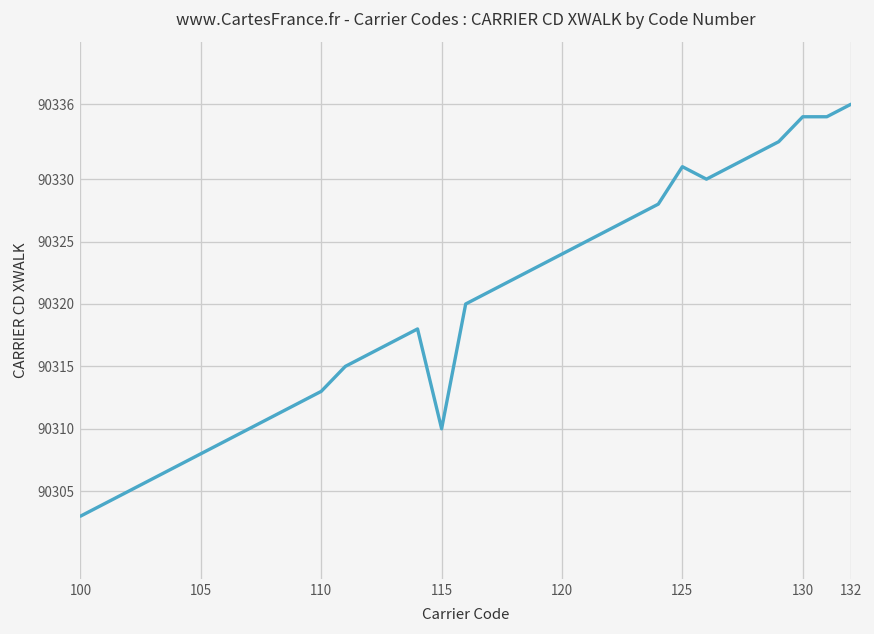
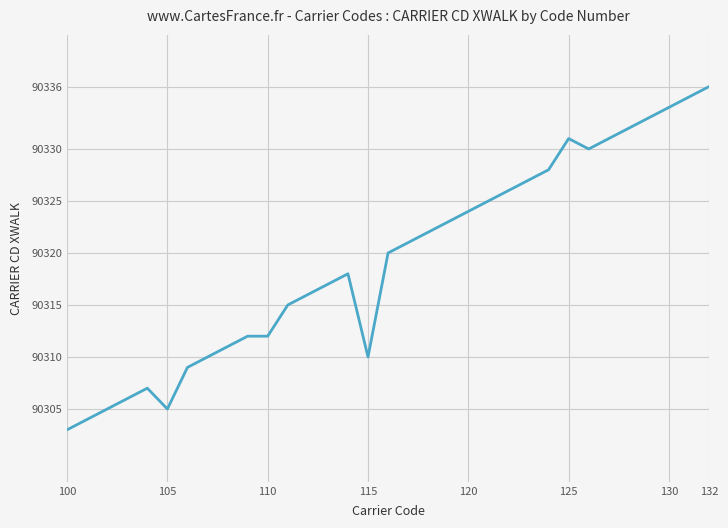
105: 90308 -> 90305
110: 90313 -> 90312
130: 90335 -> 90334
